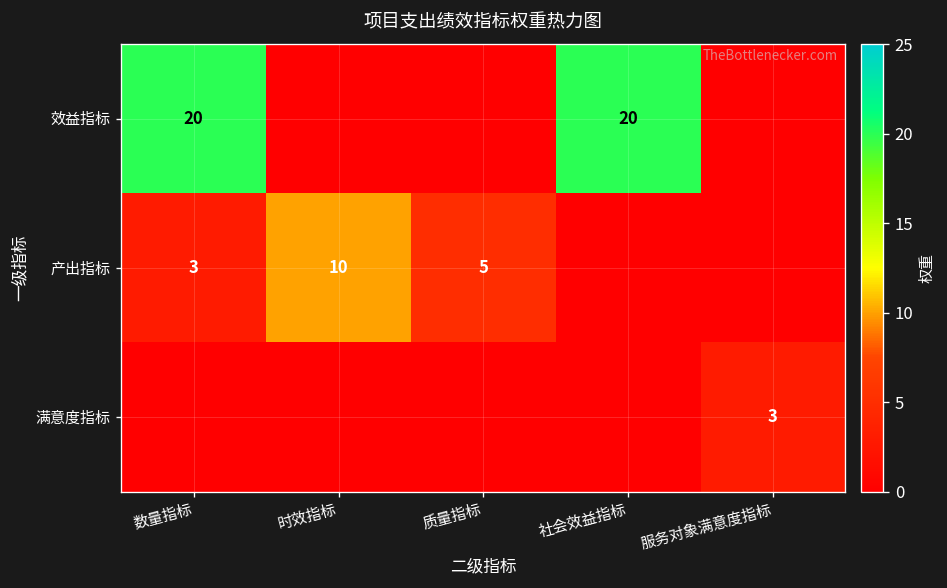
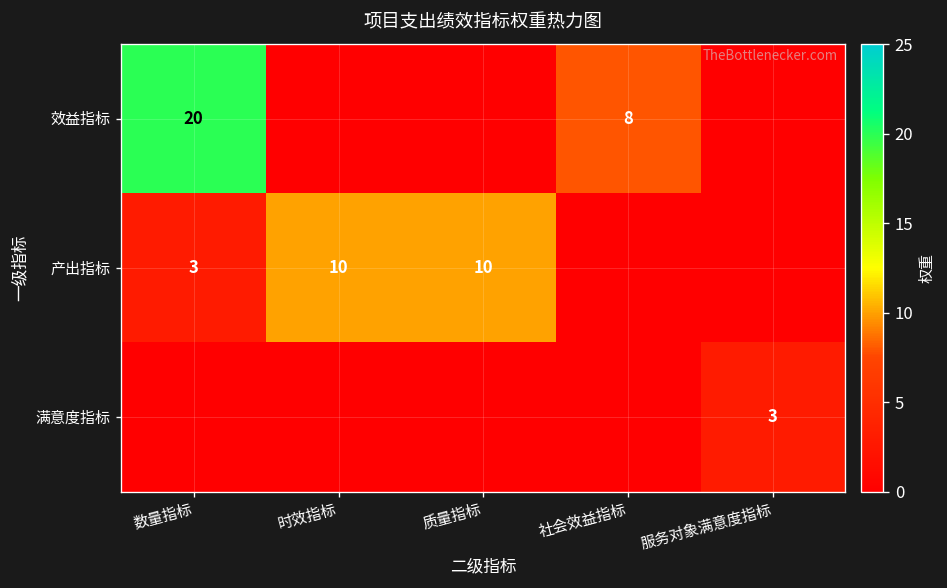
效益指标, 社会效益指标: 20 -> 8
产出指标, 质量指标: 5 -> 10
